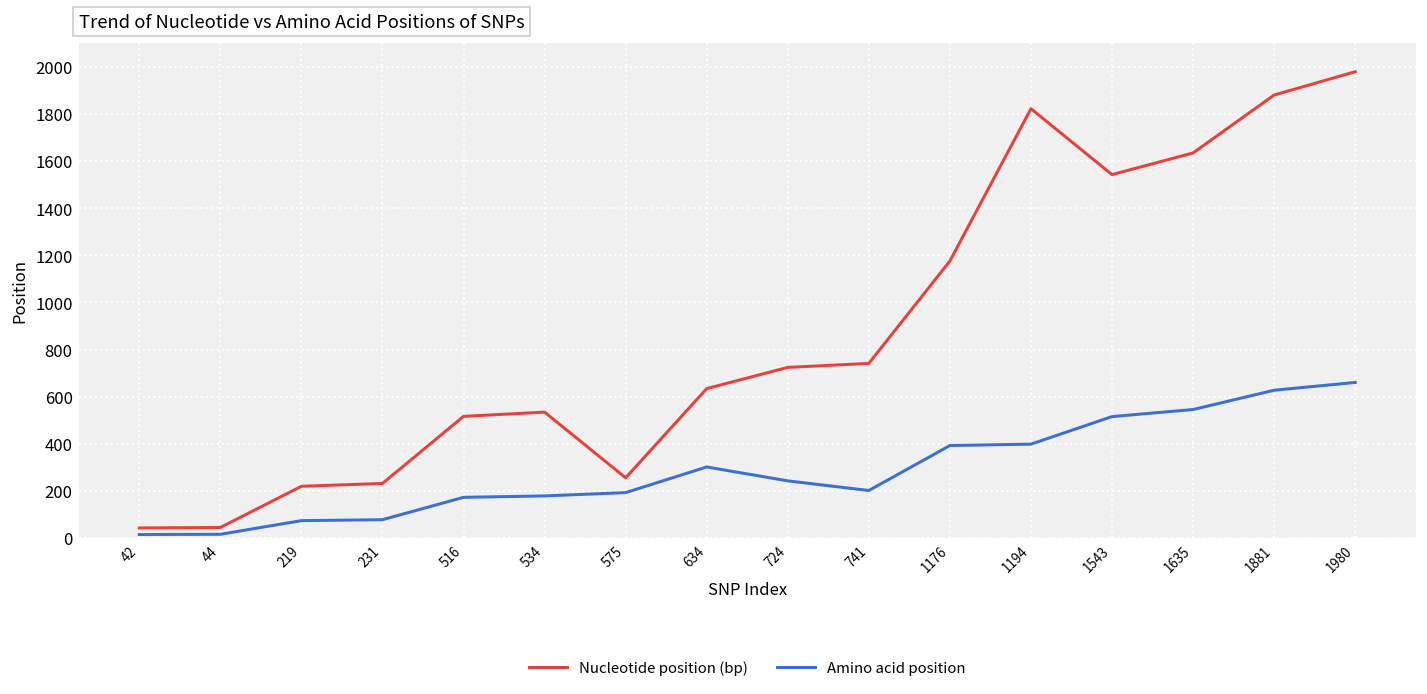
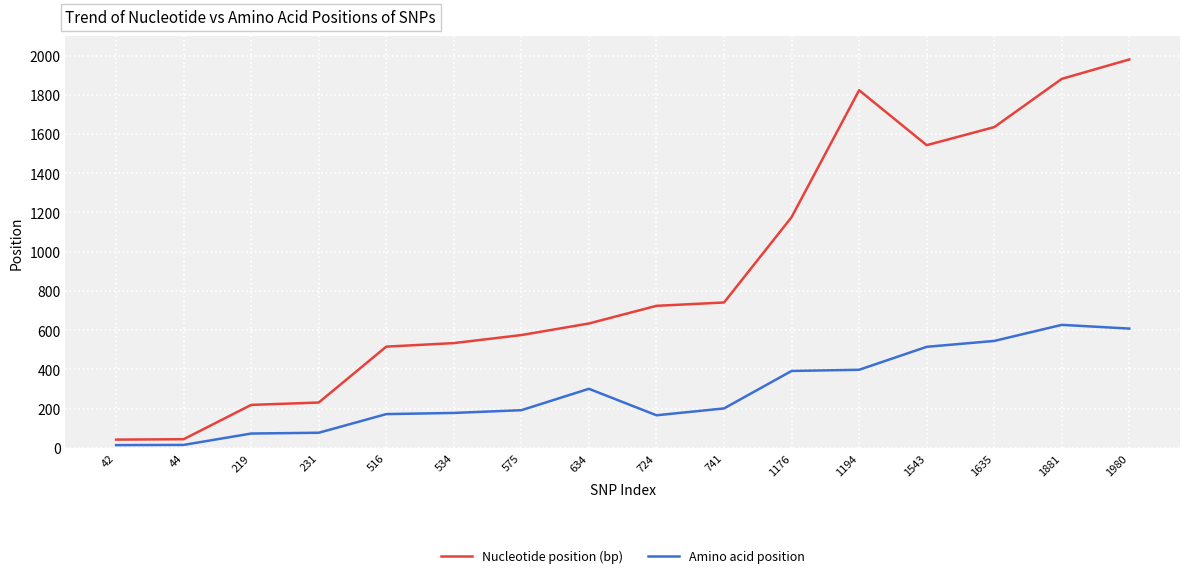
Nucleotide position (bp), 575: 260 -> 580
Amino acid position, 724: 240 -> 170
Amino acid position, 1980: 660 -> 610
